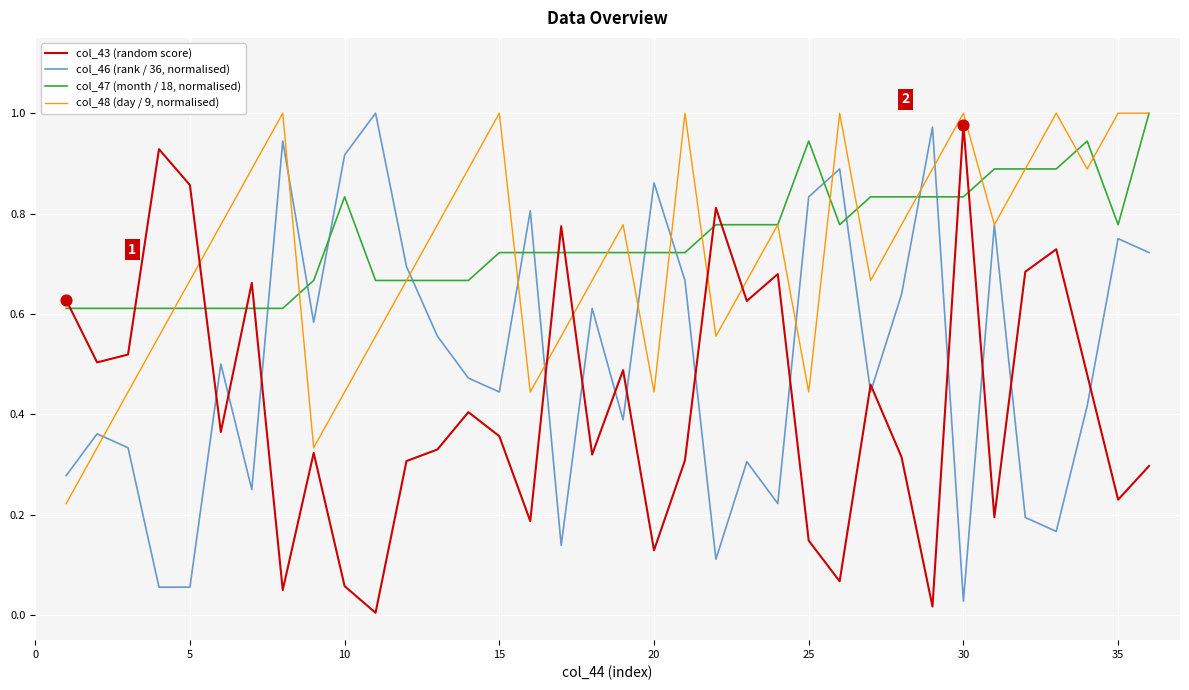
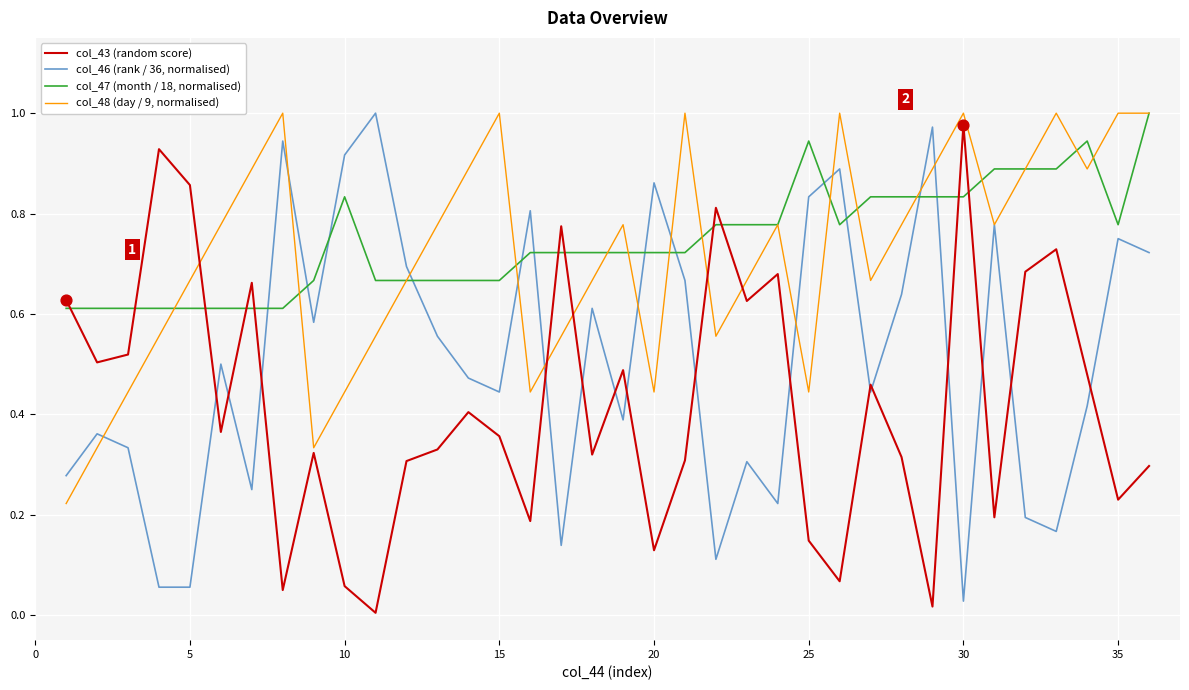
col_47 (month / 18, normalised), 15: 0.72 -> 0.67
